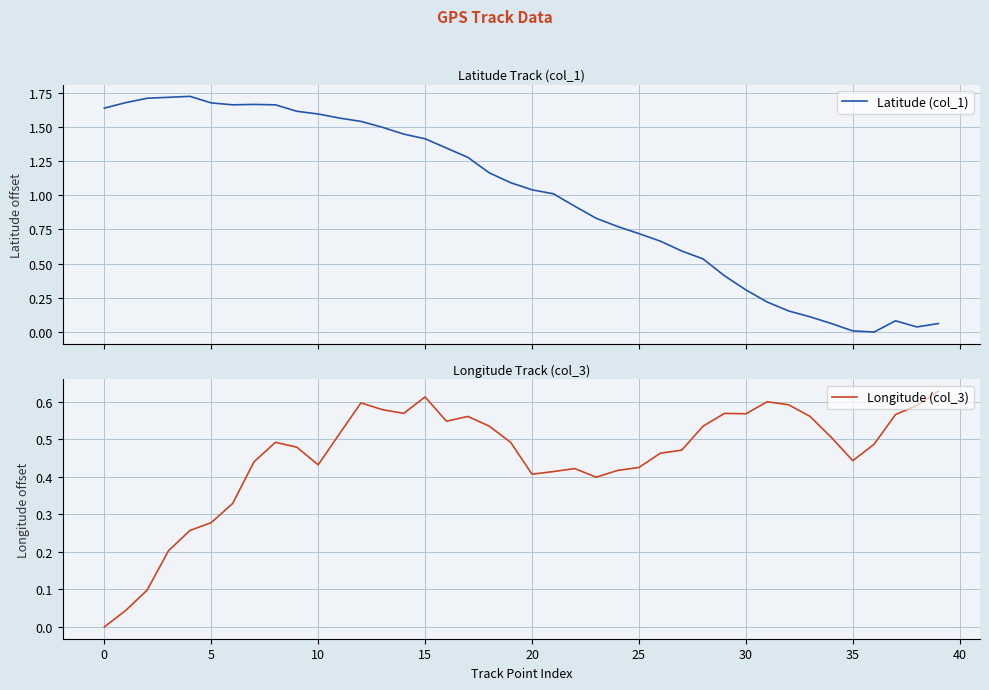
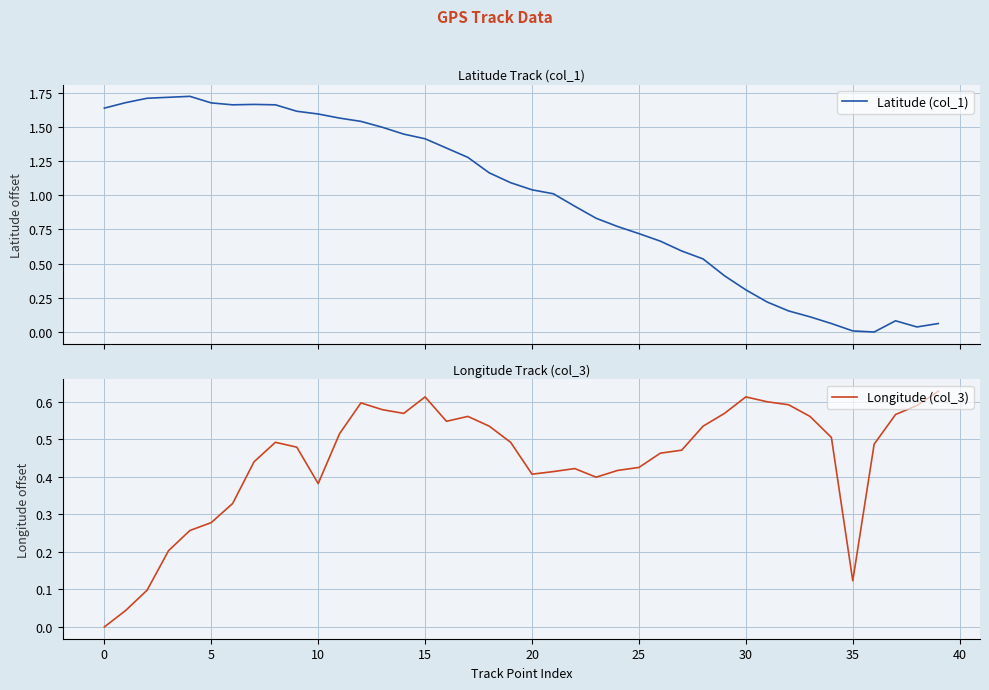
Longitude Track (col_3), 10: 0.43 -> 0.38
Longitude Track (col_3), 30: 0.57 -> 0.61
Longitude Track (col_3), 35: 0.44 -> 0.12
